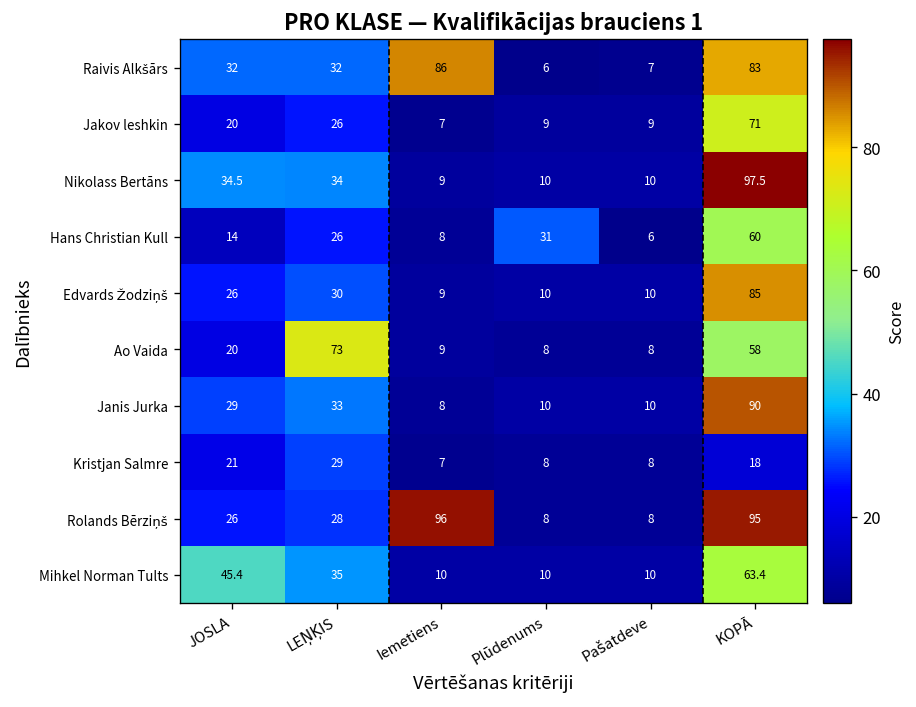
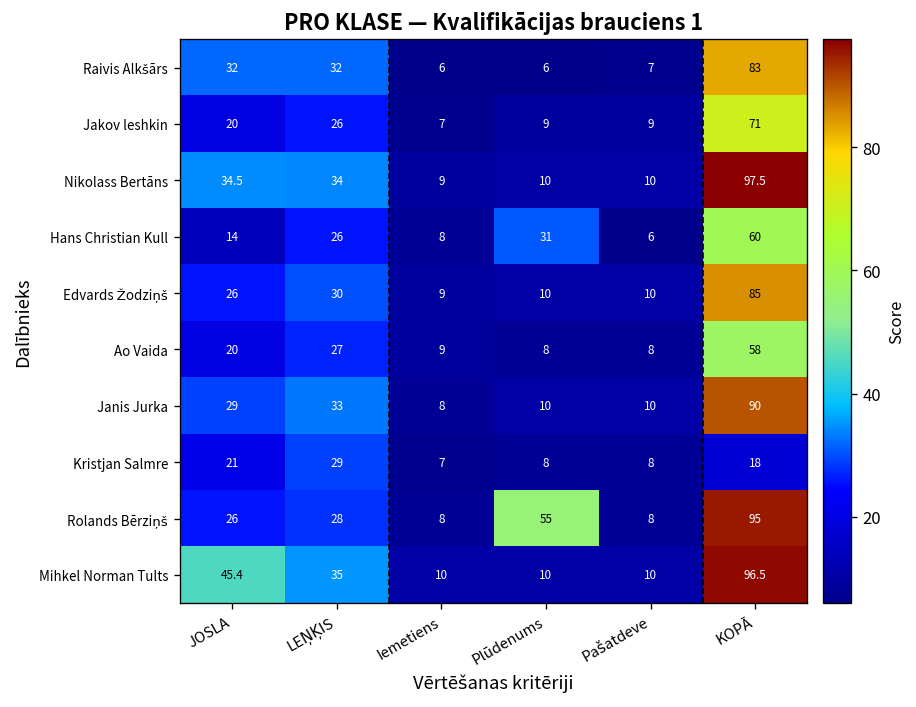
Raivis Alkšārs, Iemetiens: 86 -> 6
Ao Vaida, LEŅĶIS: 73 -> 27
Rolands Bērziņš, Iemetiens: 96 -> 8
Rolands Bērziņš, Plūdenums: 8 -> 55
Mihkel Norman Tults, KOPĀ: 63.4 -> 96.5
